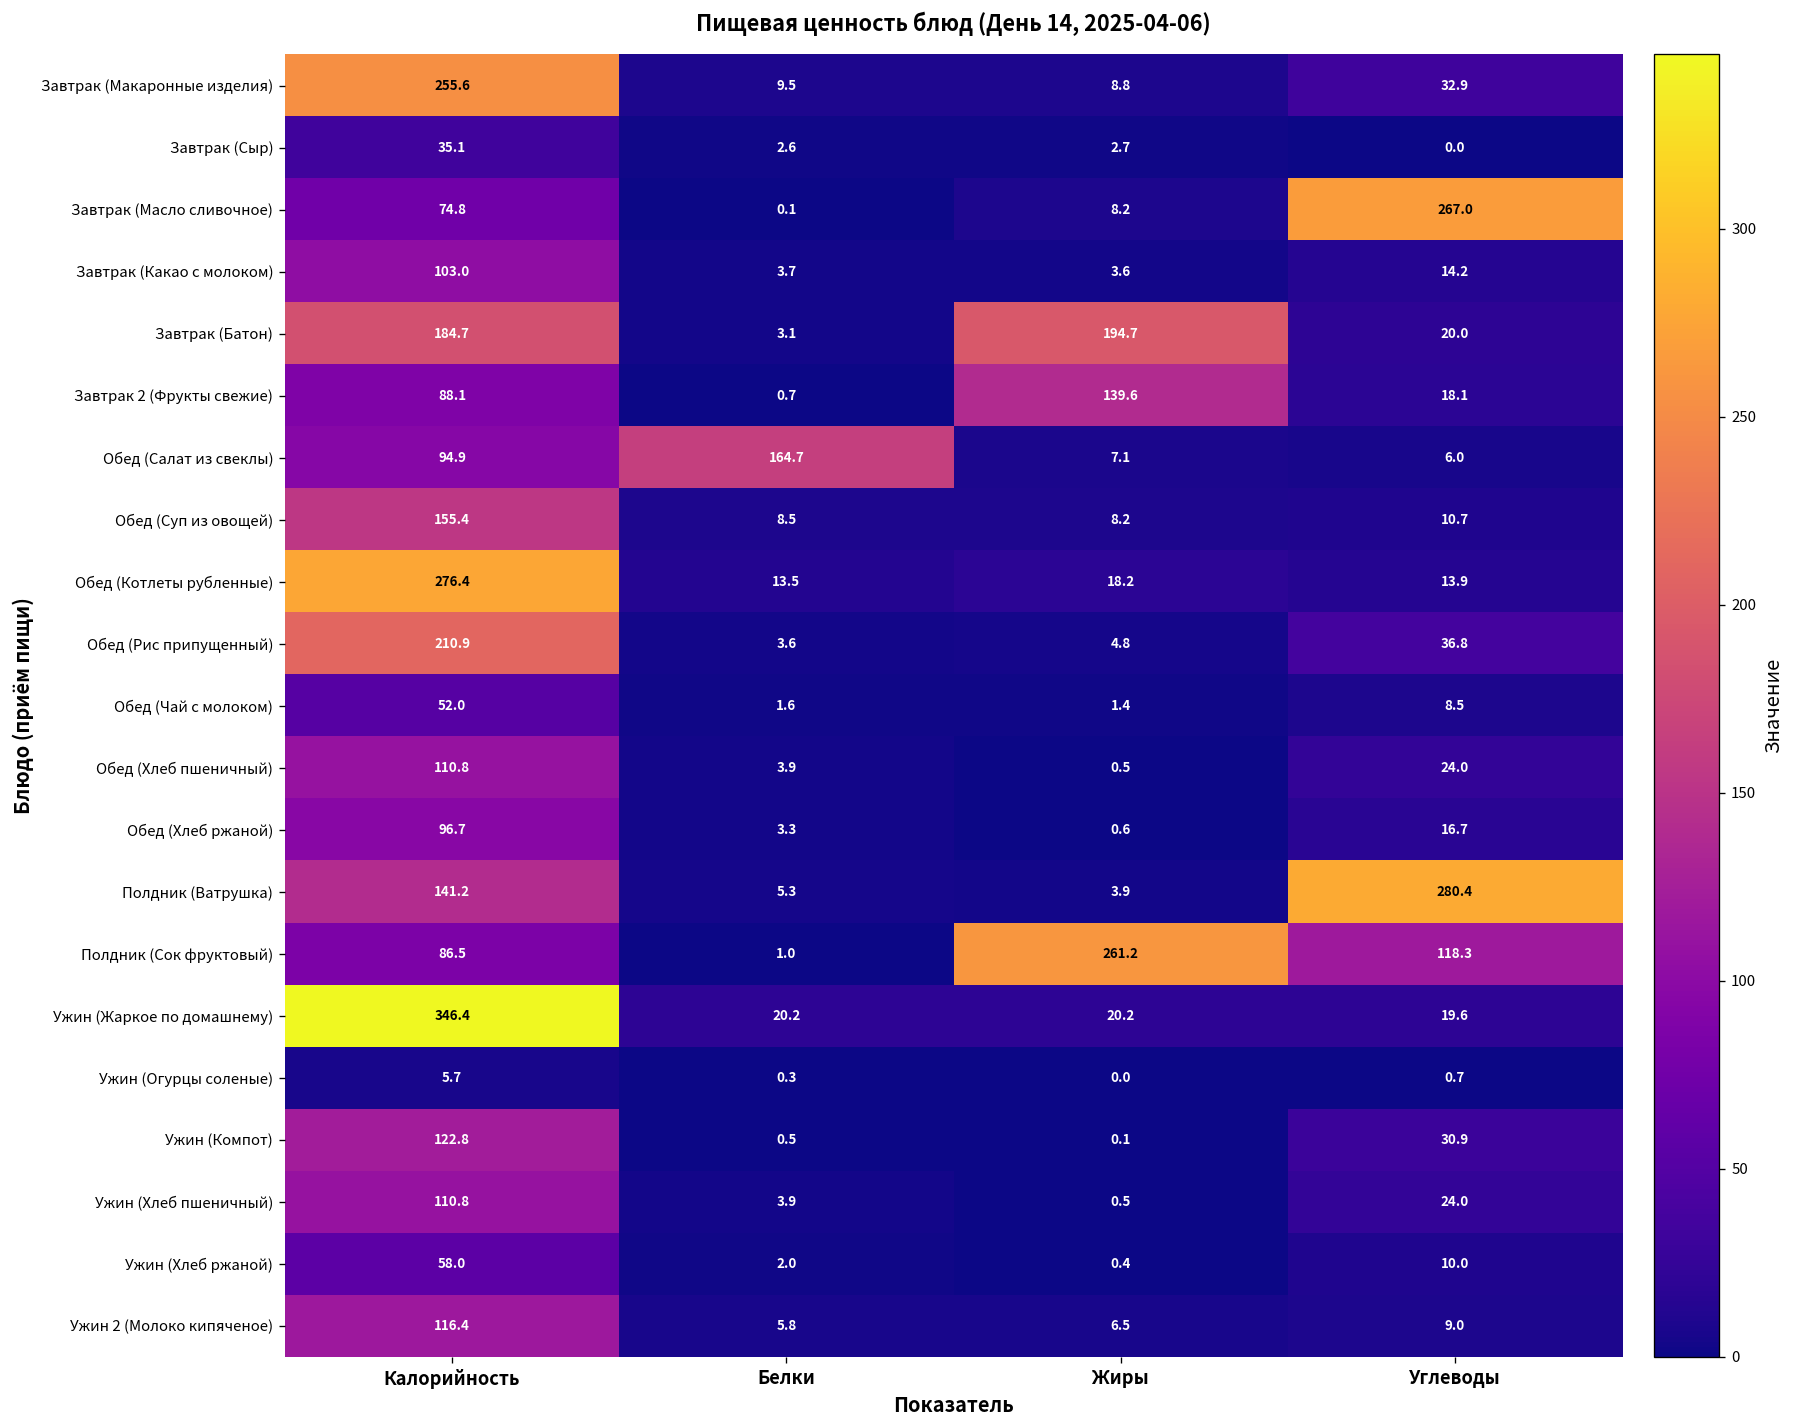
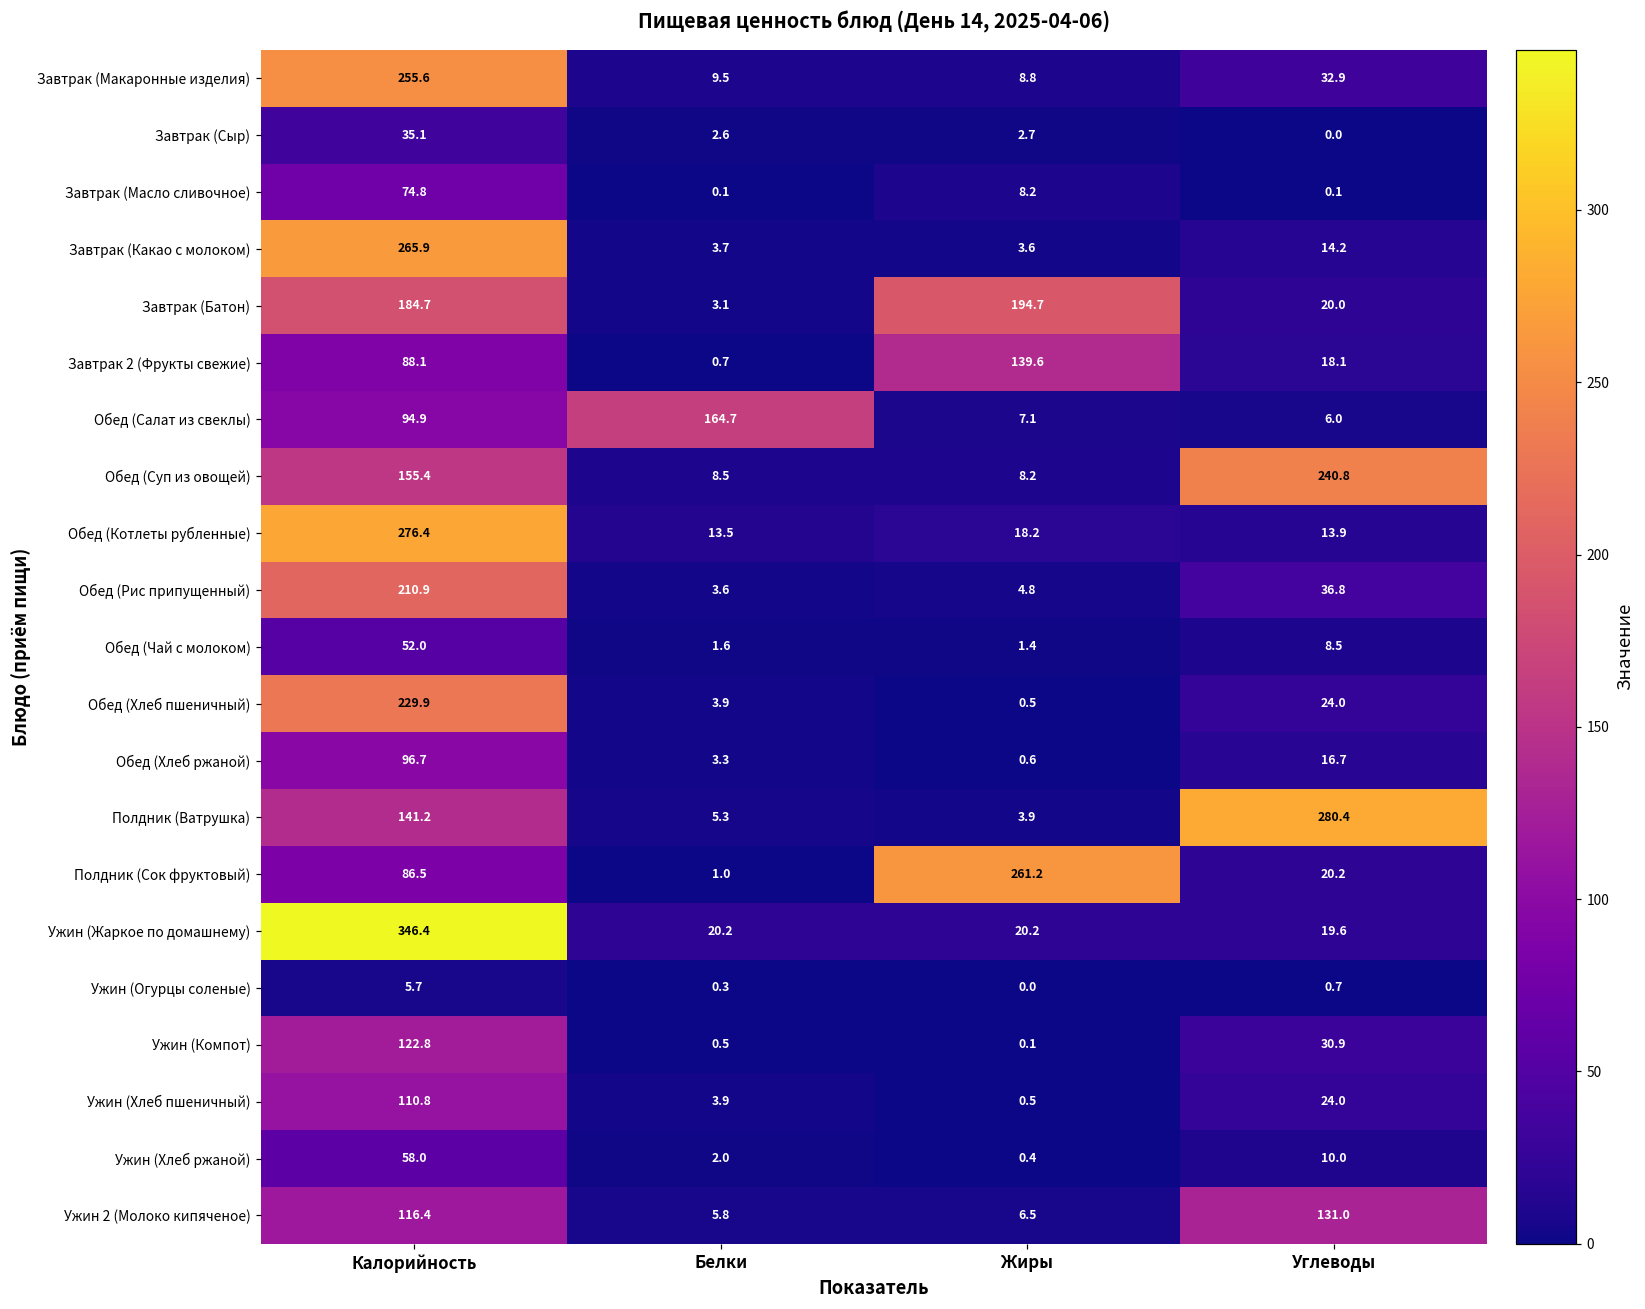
Завтрак (Масло сливочное), Углеводы: 267.0 -> 0.1
Завтрак (Какао с молоком), Калорийность: 103.0 -> 265.9
Обед (Суп из овощей), Углеводы: 10.7 -> 240.8
Обед (Хлеб пшеничный), Калорийность: 110.8 -> 229.9
Полдник (Сок фруктовый), Углеводы: 118.3 -> 20.2
Ужин 2 (Молоко кипяченое), Углеводы: 9.0 -> 131.0
